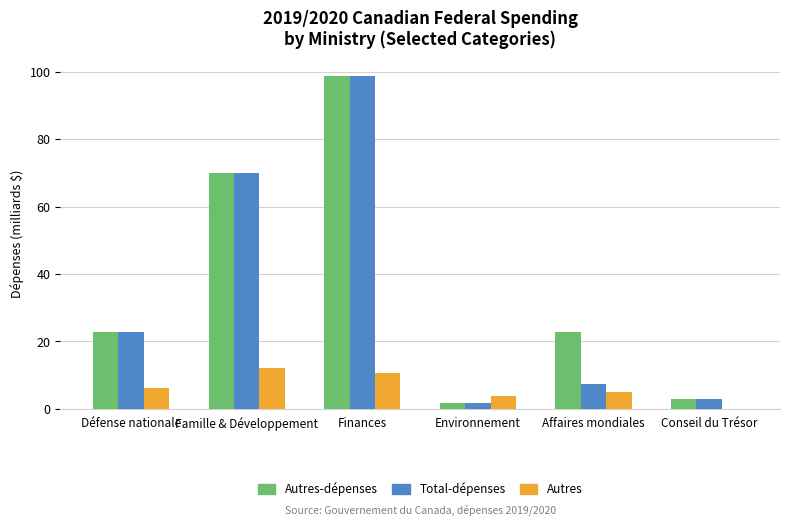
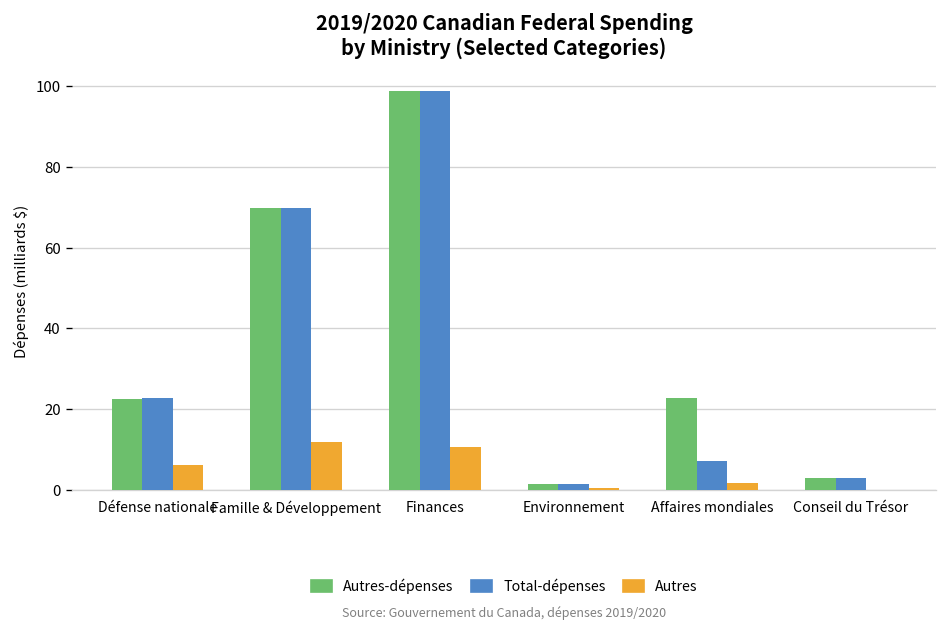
Autres, Environnement: 4 -> 0
Autres, Affaires mondiales: 5 -> 2
